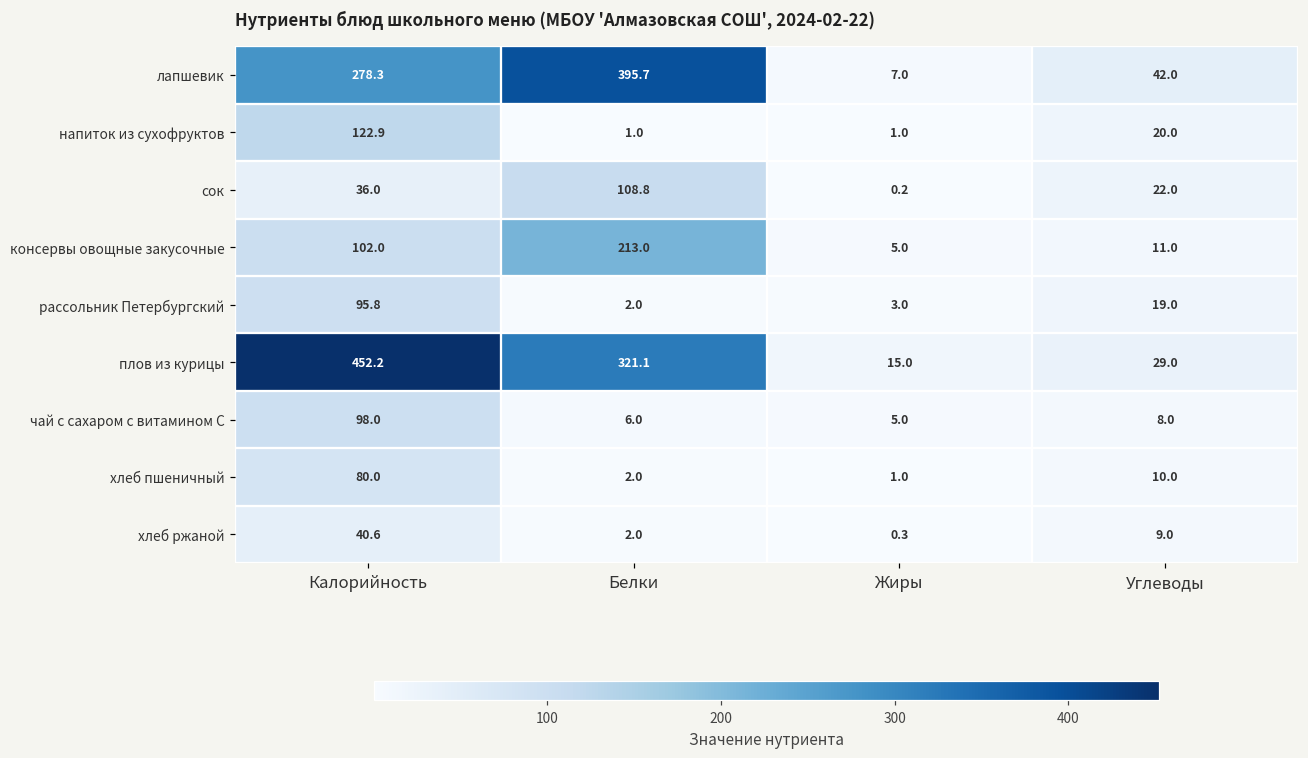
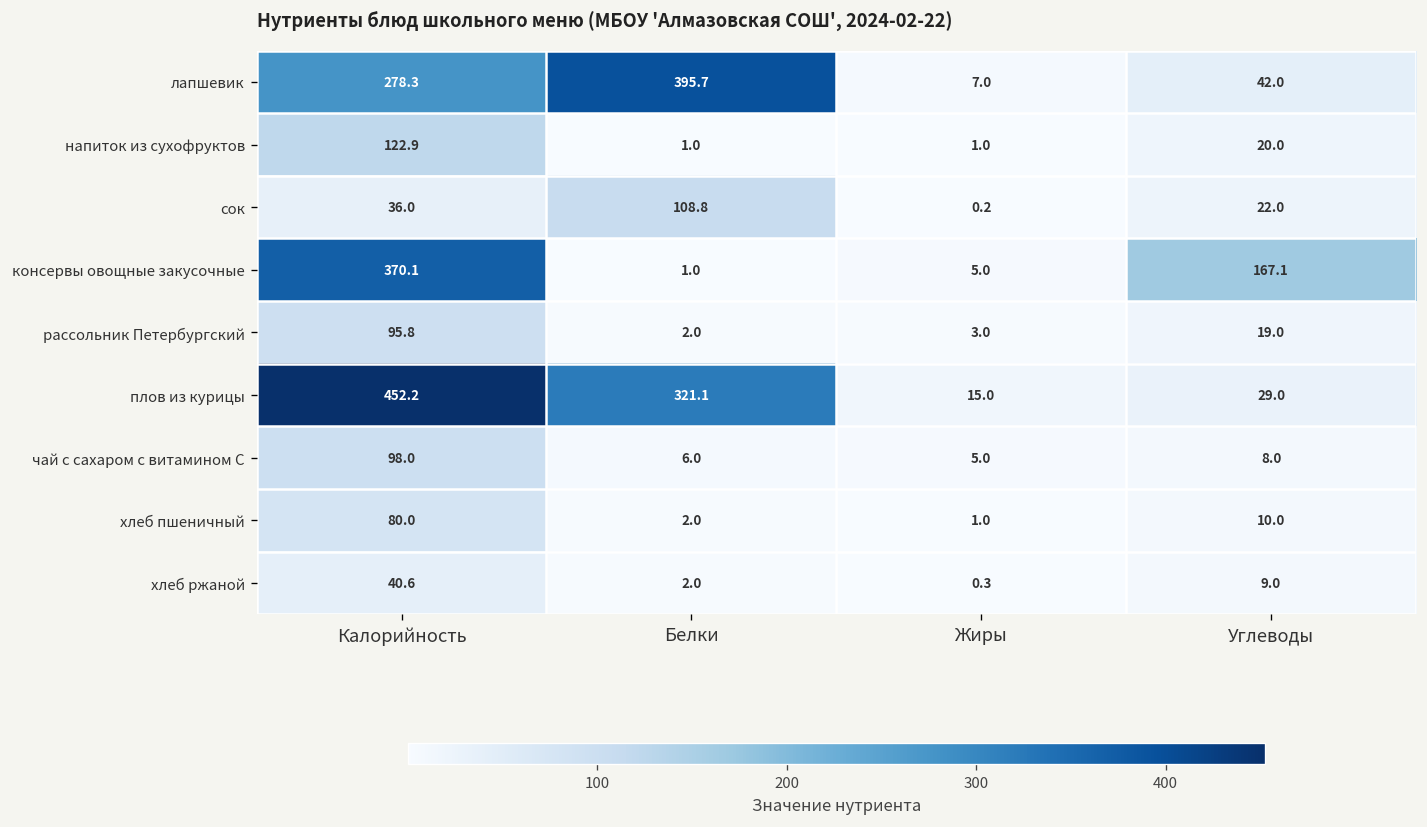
консервы овощные закусочные, Калорийность: 102.0 -> 370.1
консервы овощные закусочные, Белки: 213.0 -> 1.0
консервы овощные закусочные, Углеводы: 11.0 -> 167.1
